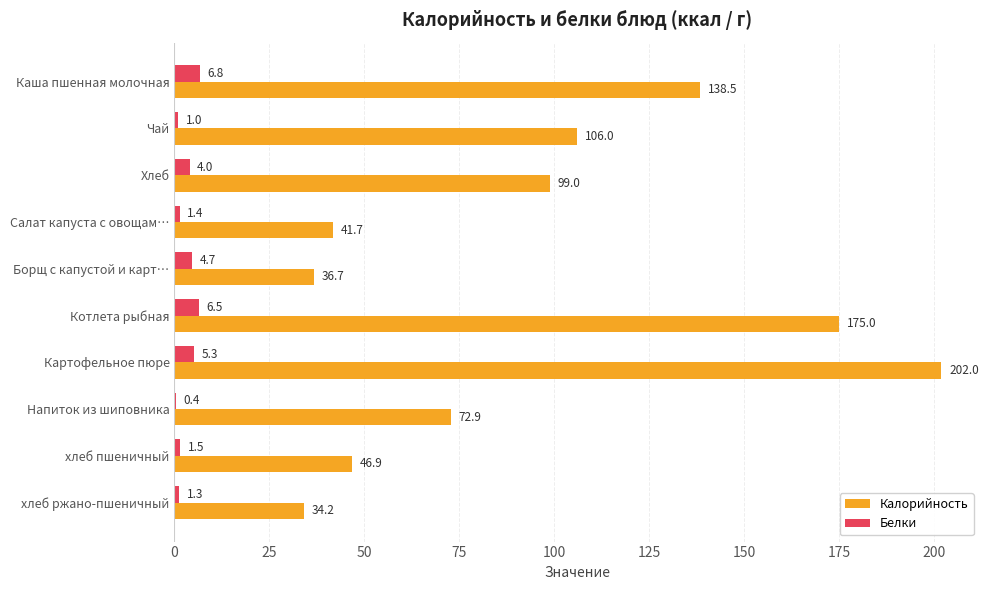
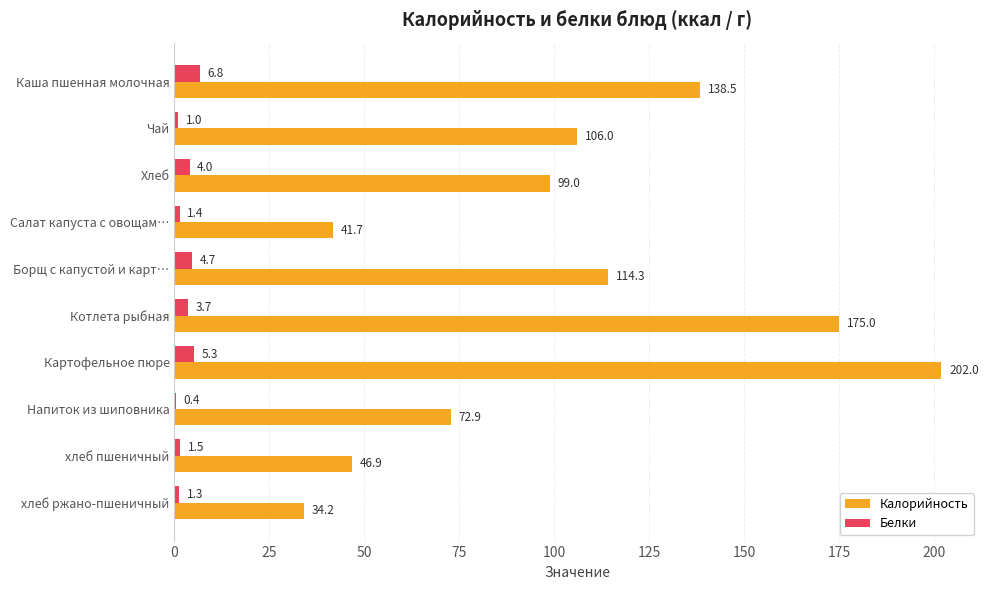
Калорийность, Борщ с капустой и карт…: 36.7 -> 114.3
Белки, Котлета рыбная: 6.5 -> 3.7
